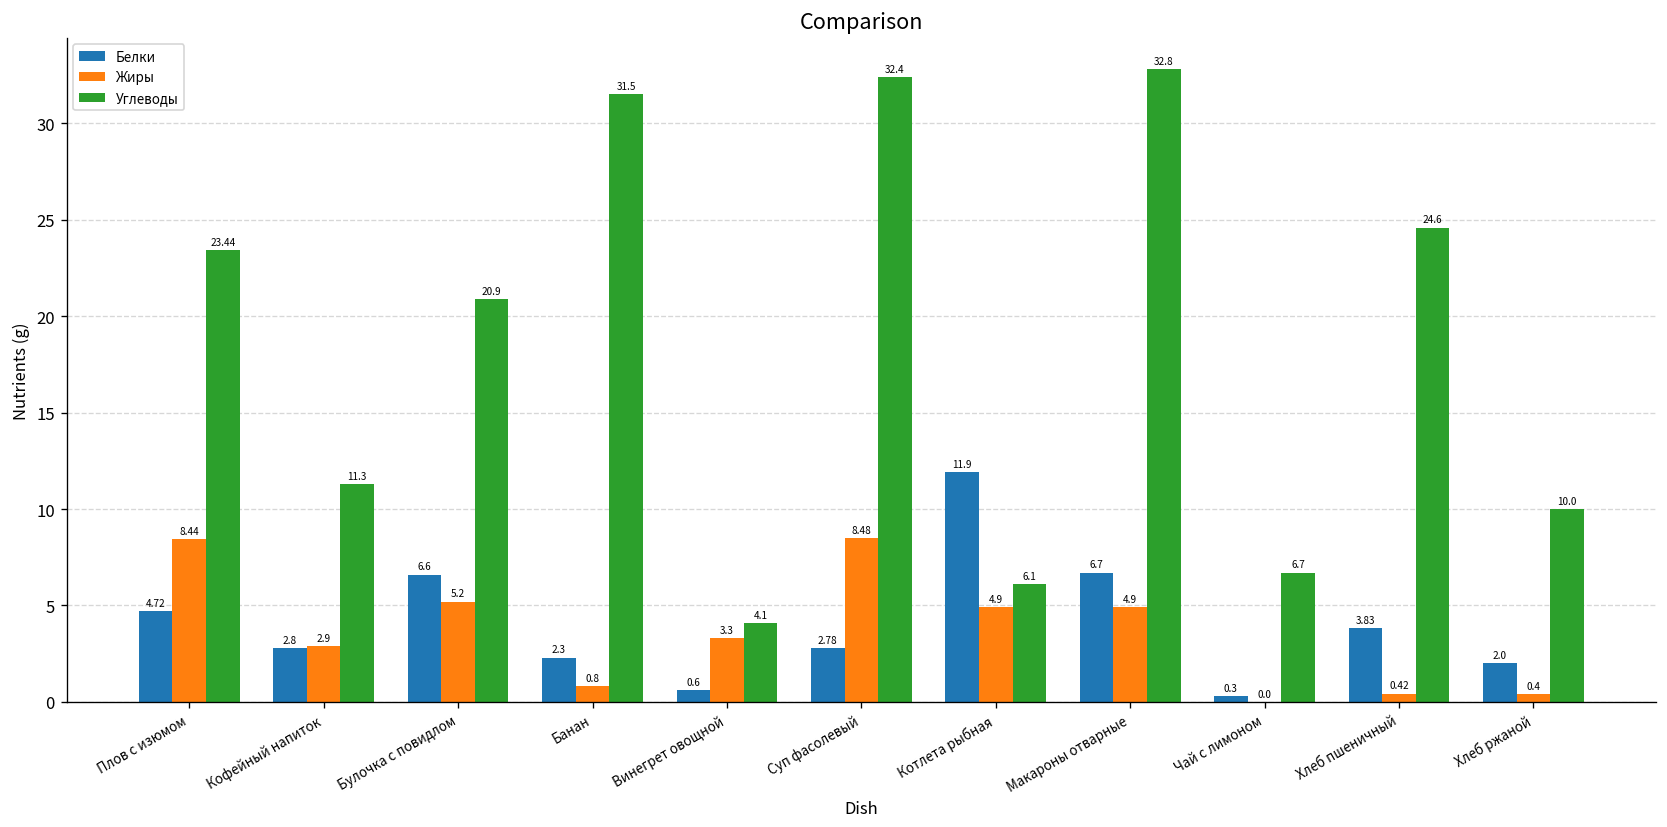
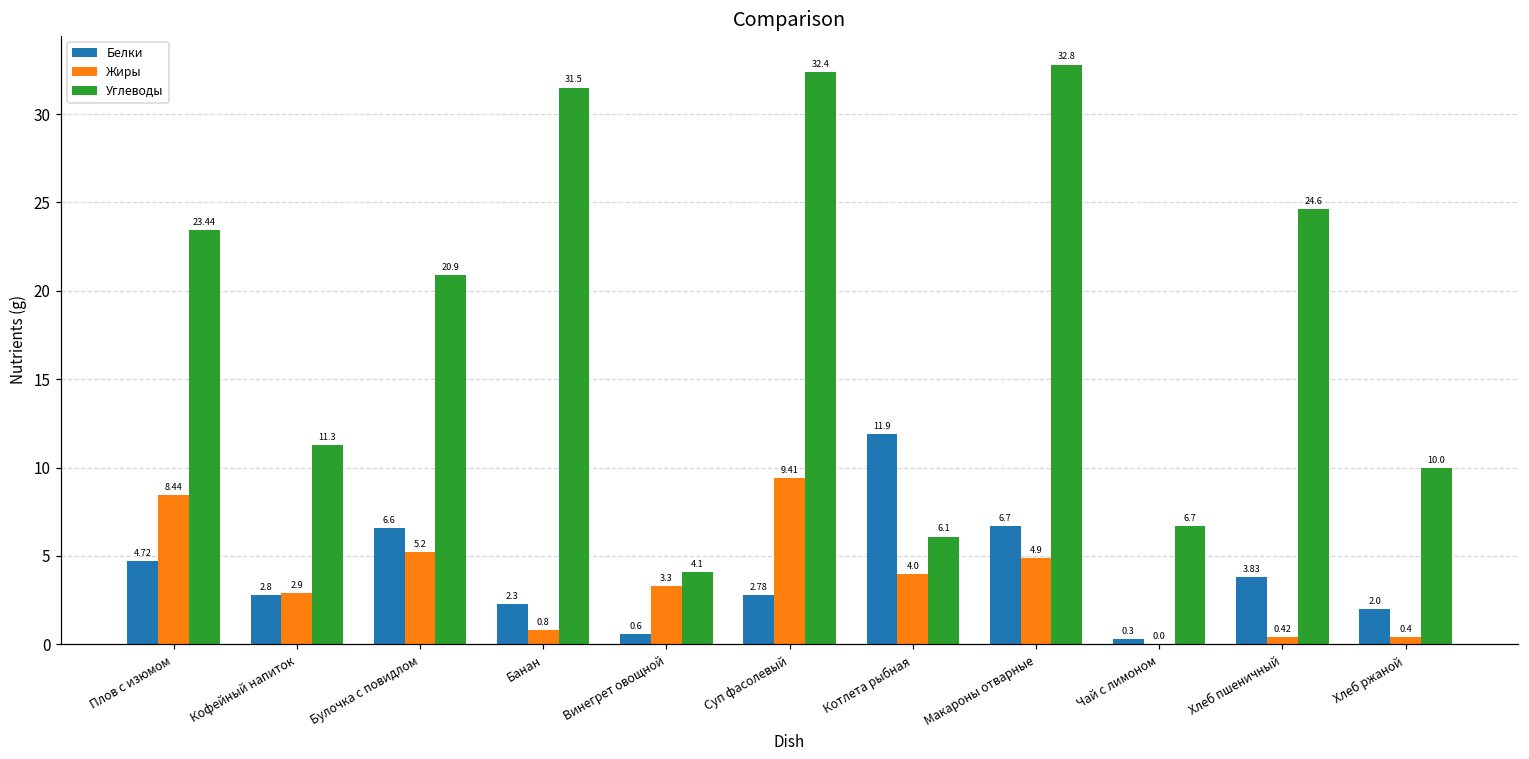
Жиры, Суп фасолевый: 8.48 -> 9.41
Жиры, Котлета рыбная: 4.9 -> 4.0
